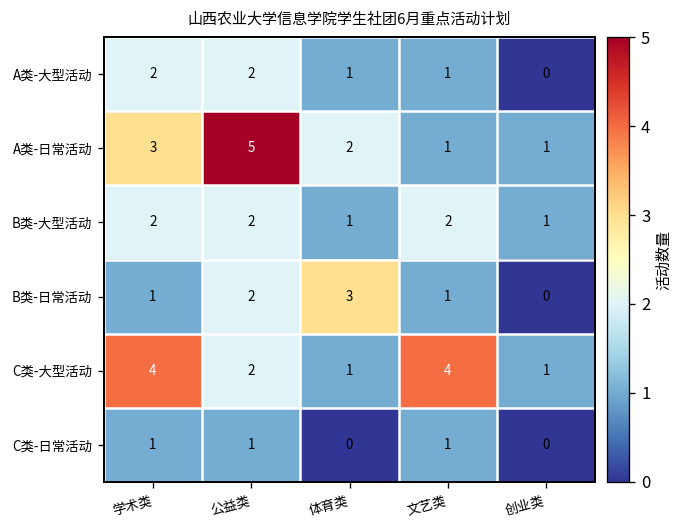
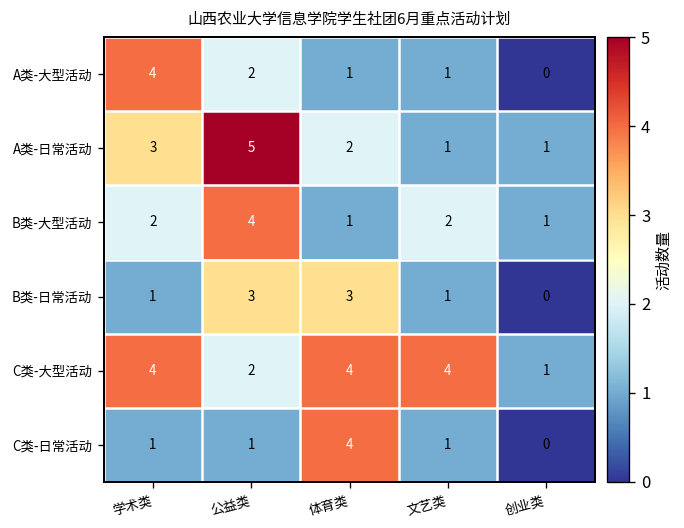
A类-大型活动, 学术类: 2 -> 4
B类-大型活动, 公益类: 2 -> 4
B类-日常活动, 公益类: 2 -> 3
C类-大型活动, 体育类: 1 -> 4
C类-日常活动, 体育类: 0 -> 4
